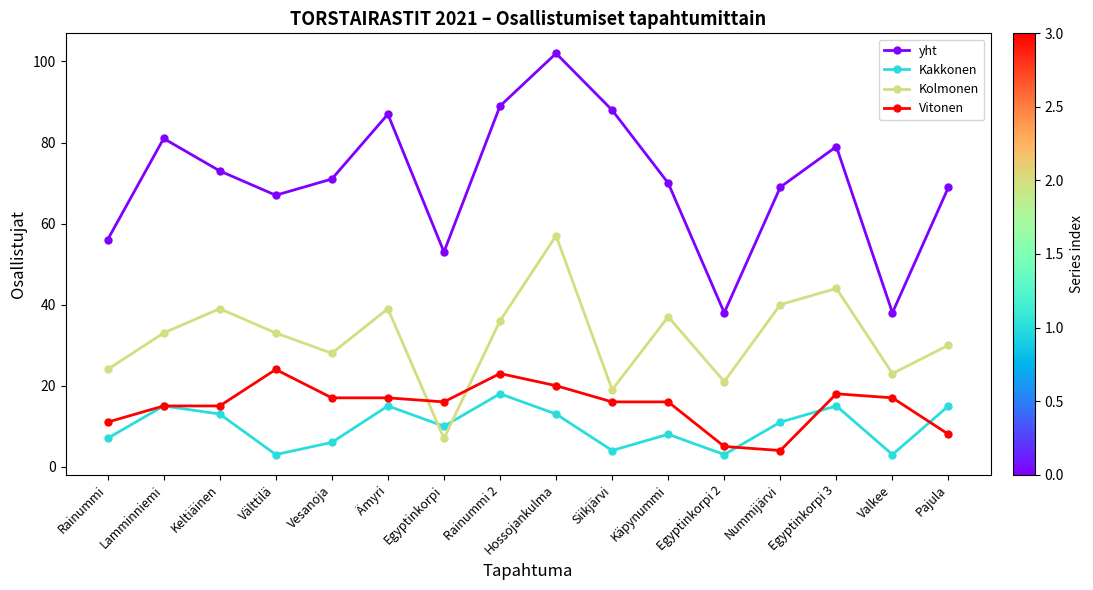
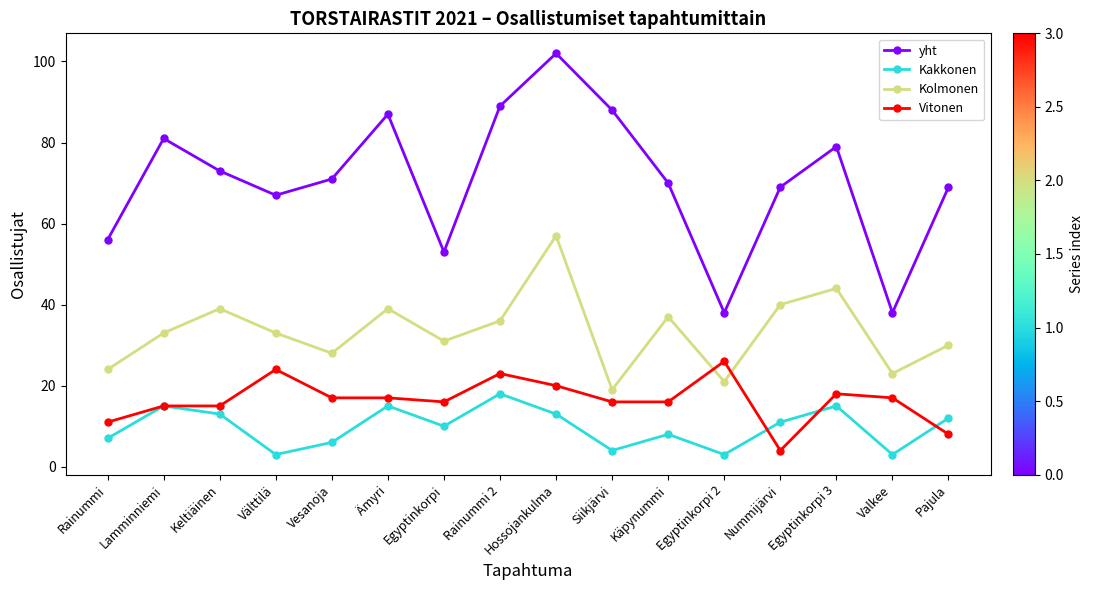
Kolmonen, Egyptinkorpi: 7 -> 31
Vitonen, Egyptinkorpi 2: 5 -> 26
Kakkonen, Pajula: 15 -> 12
